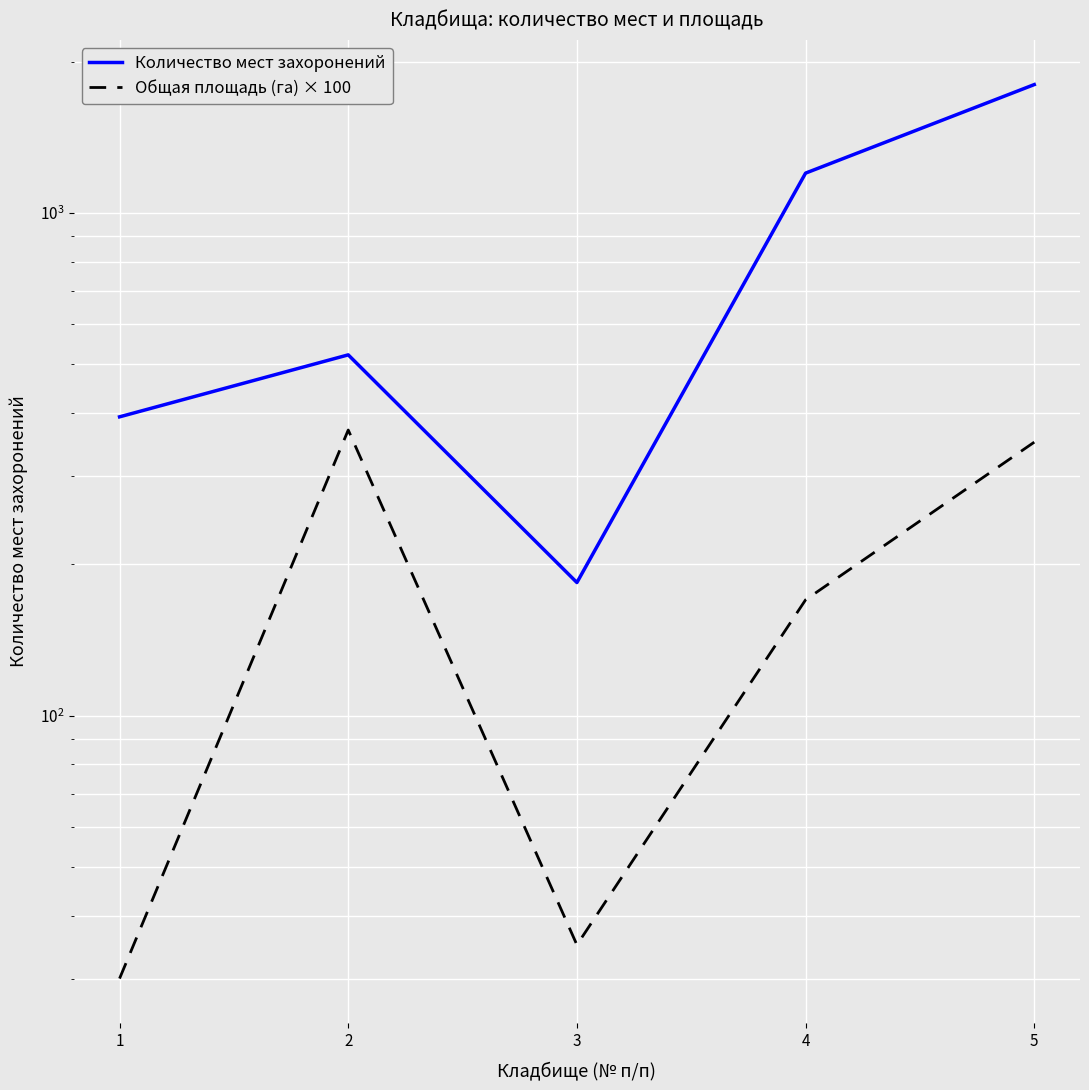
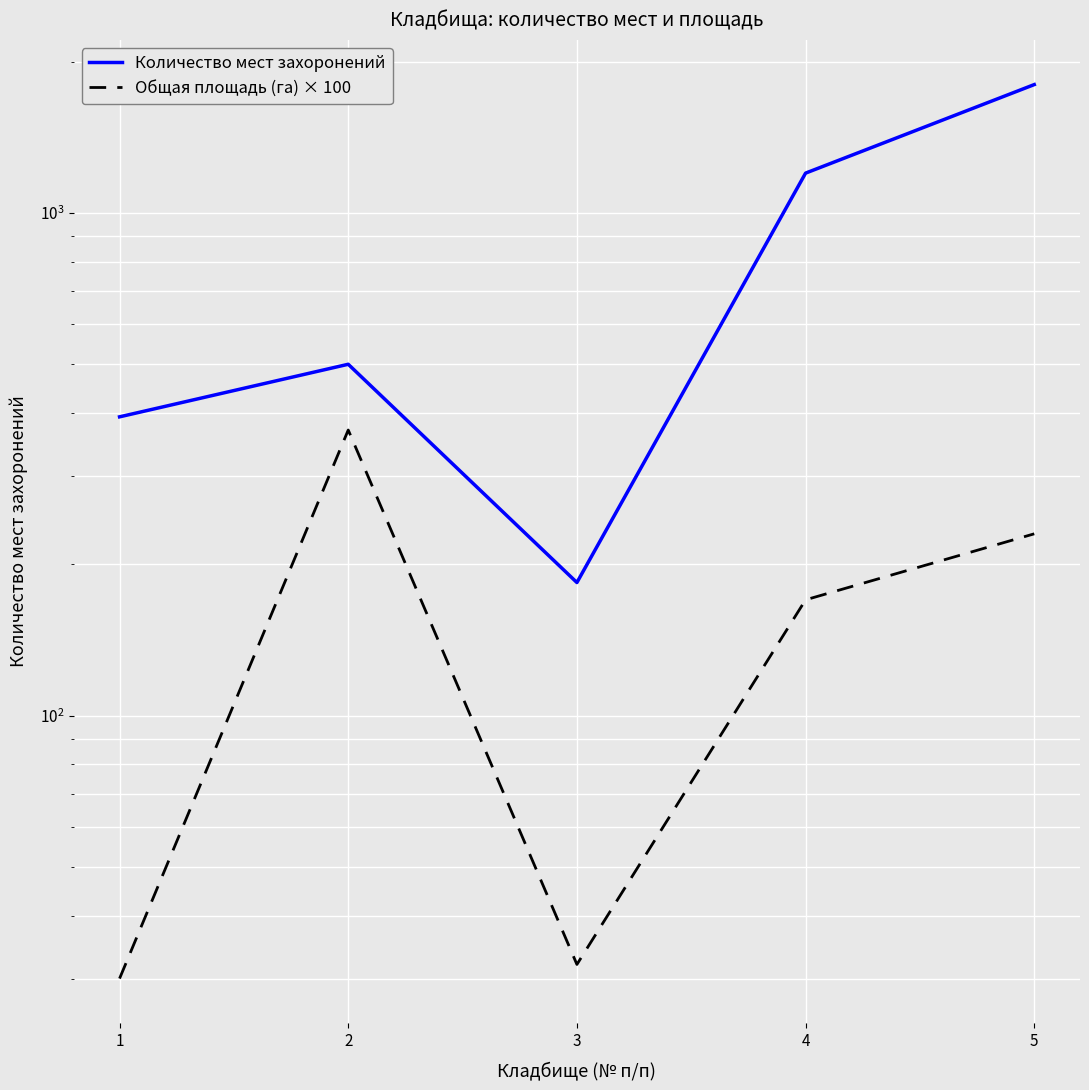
Количество мест захоронений, 2: 520 -> 500
Общая площадь (га) × 100, 3: 35 -> 32
Общая площадь (га) × 100, 5: 350 -> 230
